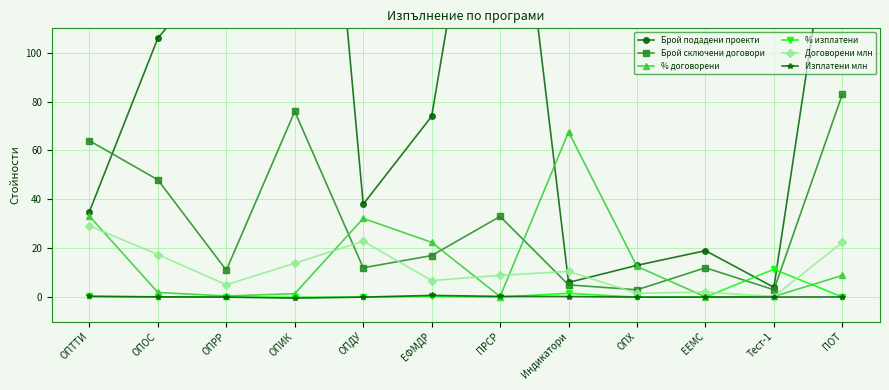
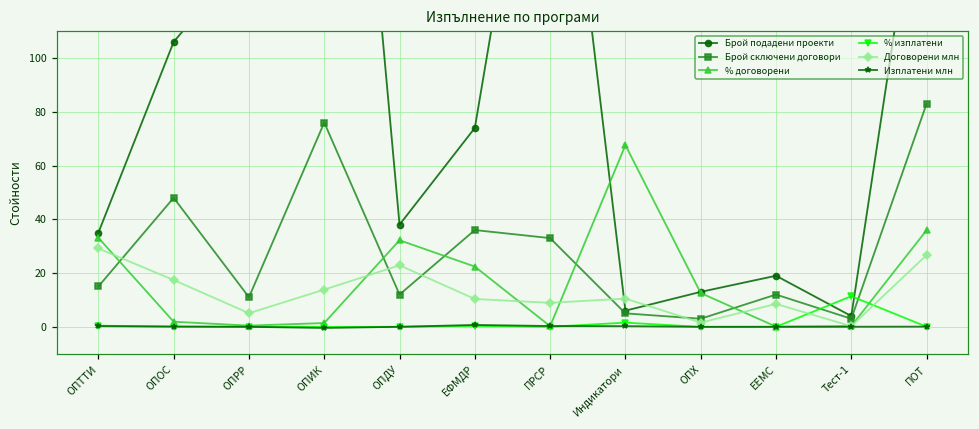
Брой сключени договори, ОПТТИ: 64 -> 15
Брой сключени договори, ЕФМДР: 17 -> 36
Договорени млн, ЕФМДР: 7 -> 10
Договорени млн, ЕЕМС: 2 -> 9
% договорени, ПОТ: 9 -> 36
Договорени млн, ПОТ: 22 -> 27
